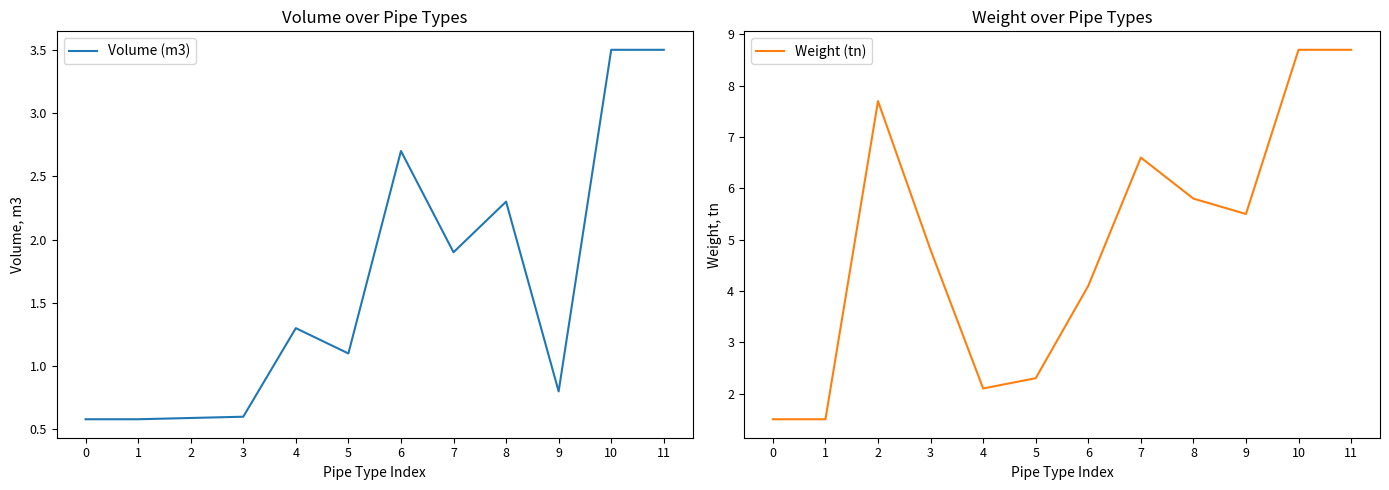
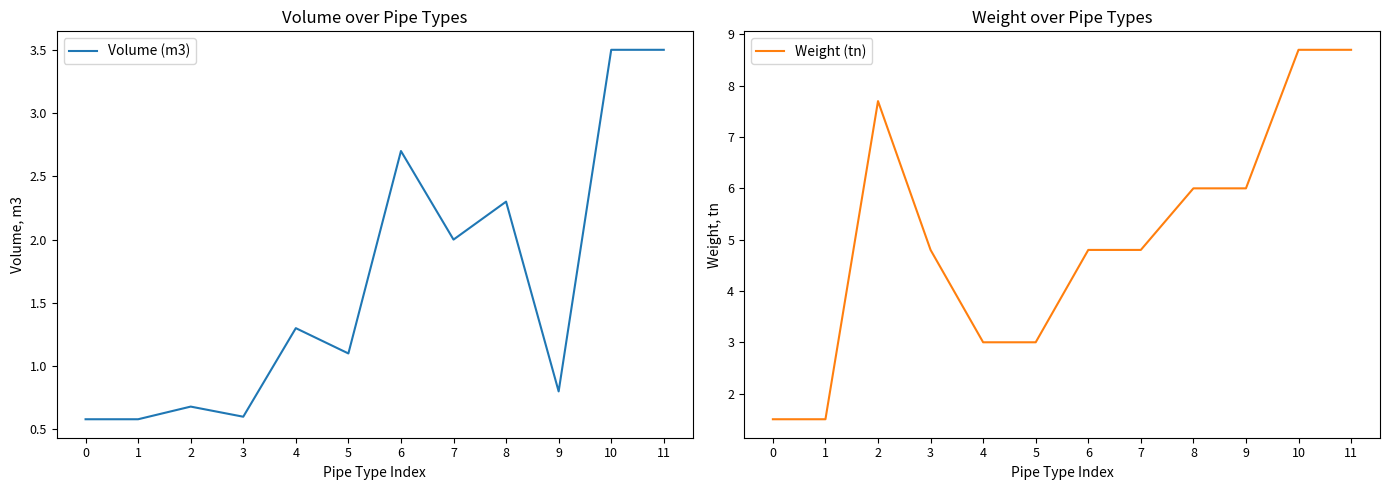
Volume over Pipe Types, 2: 0.59 -> 0.68
Volume over Pipe Types, 7: 1.9 -> 2.0
Weight over Pipe Types, 4: 2.1 -> 3.0
Weight over Pipe Types, 5: 2.3 -> 3.0
Weight over Pipe Types, 6: 4.1 -> 4.8
Weight over Pipe Types, 7: 6.6 -> 4.8
Weight over Pipe Types, 8: 5.8 -> 6.0
Weight over Pipe Types, 9: 5.5 -> 6.0
